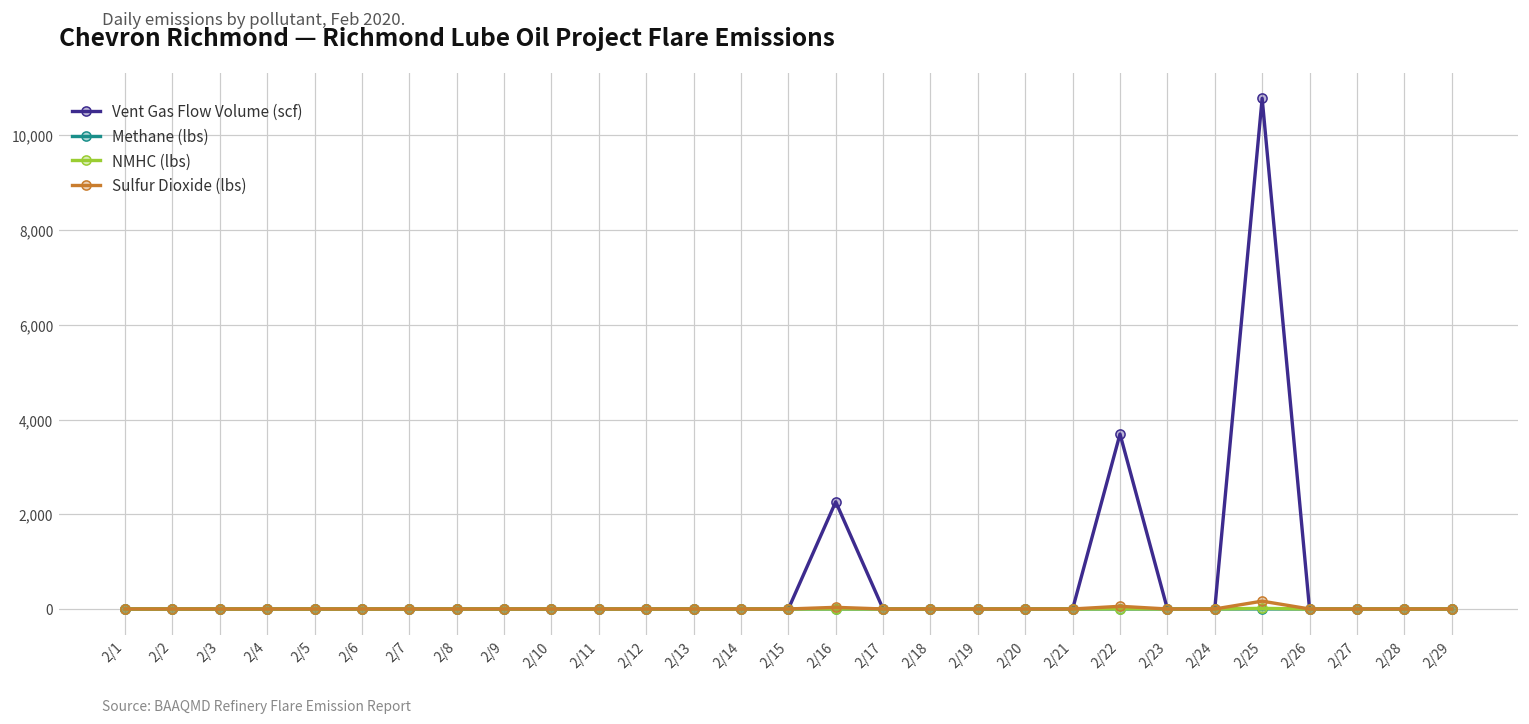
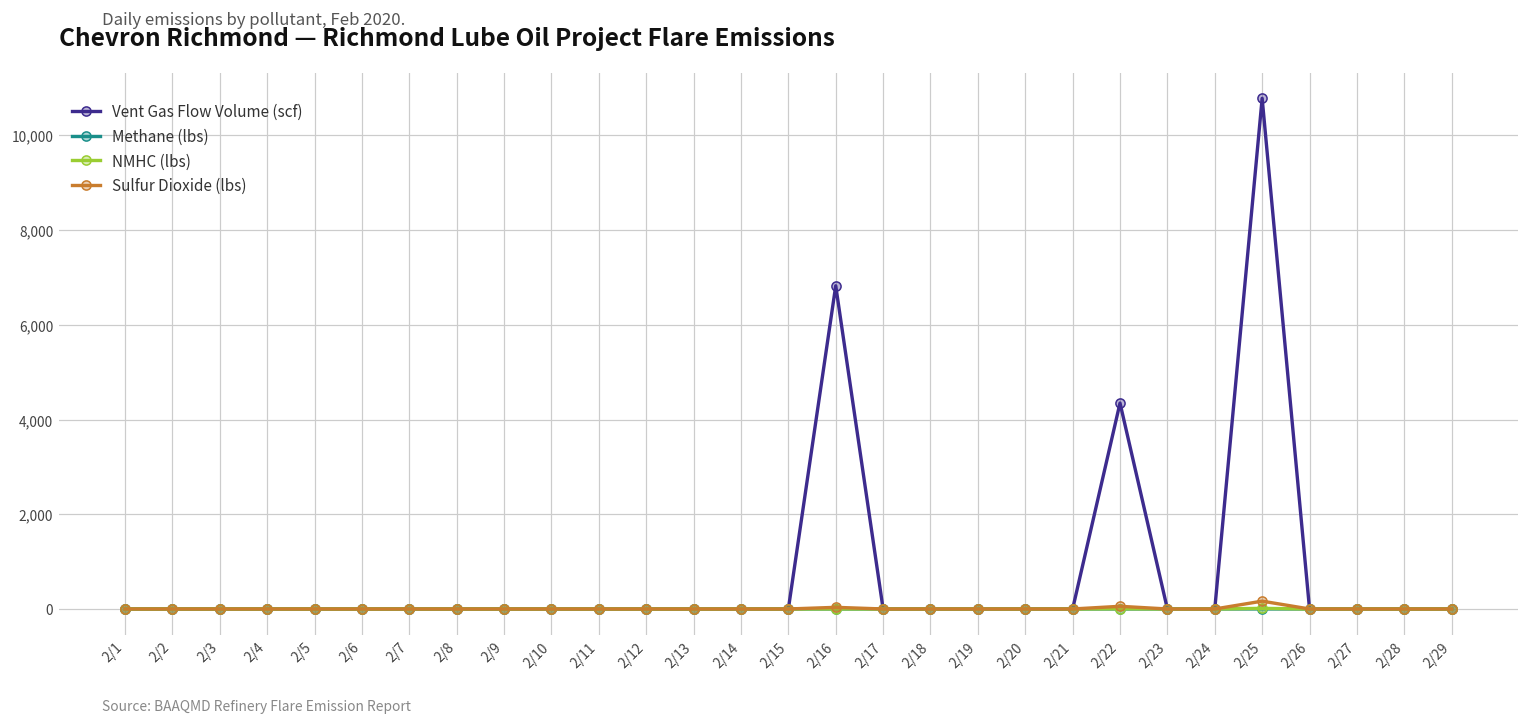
Vent Gas Flow Volume (scf), 2/16: 2,300 -> 6,800
Vent Gas Flow Volume (scf), 2/22: 3,700 -> 4,300
